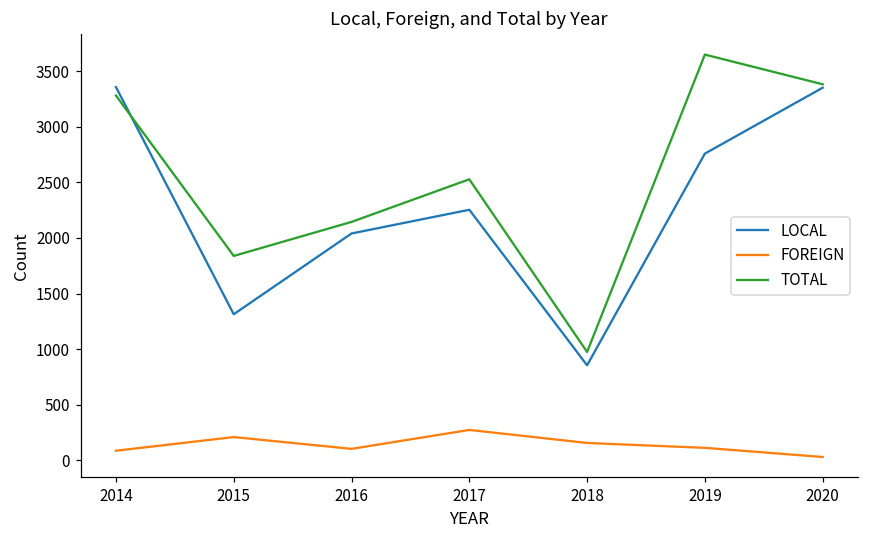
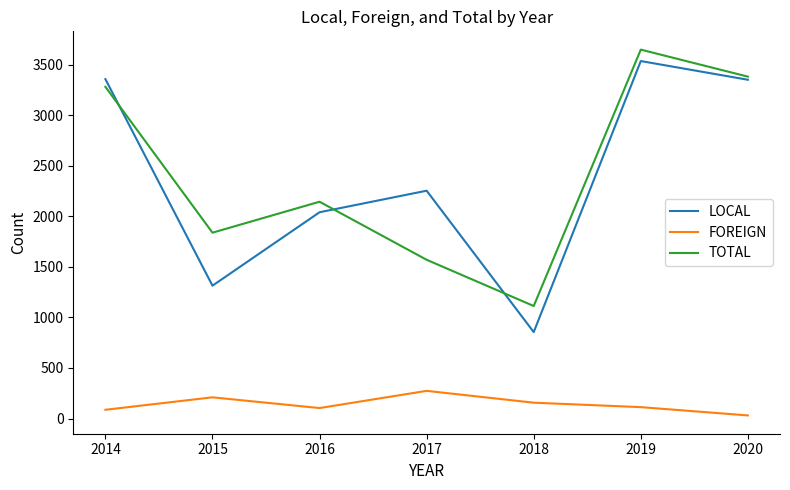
TOTAL, 2017: 2530 -> 1570
TOTAL, 2018: 980 -> 1110
LOCAL, 2019: 2760 -> 3540
